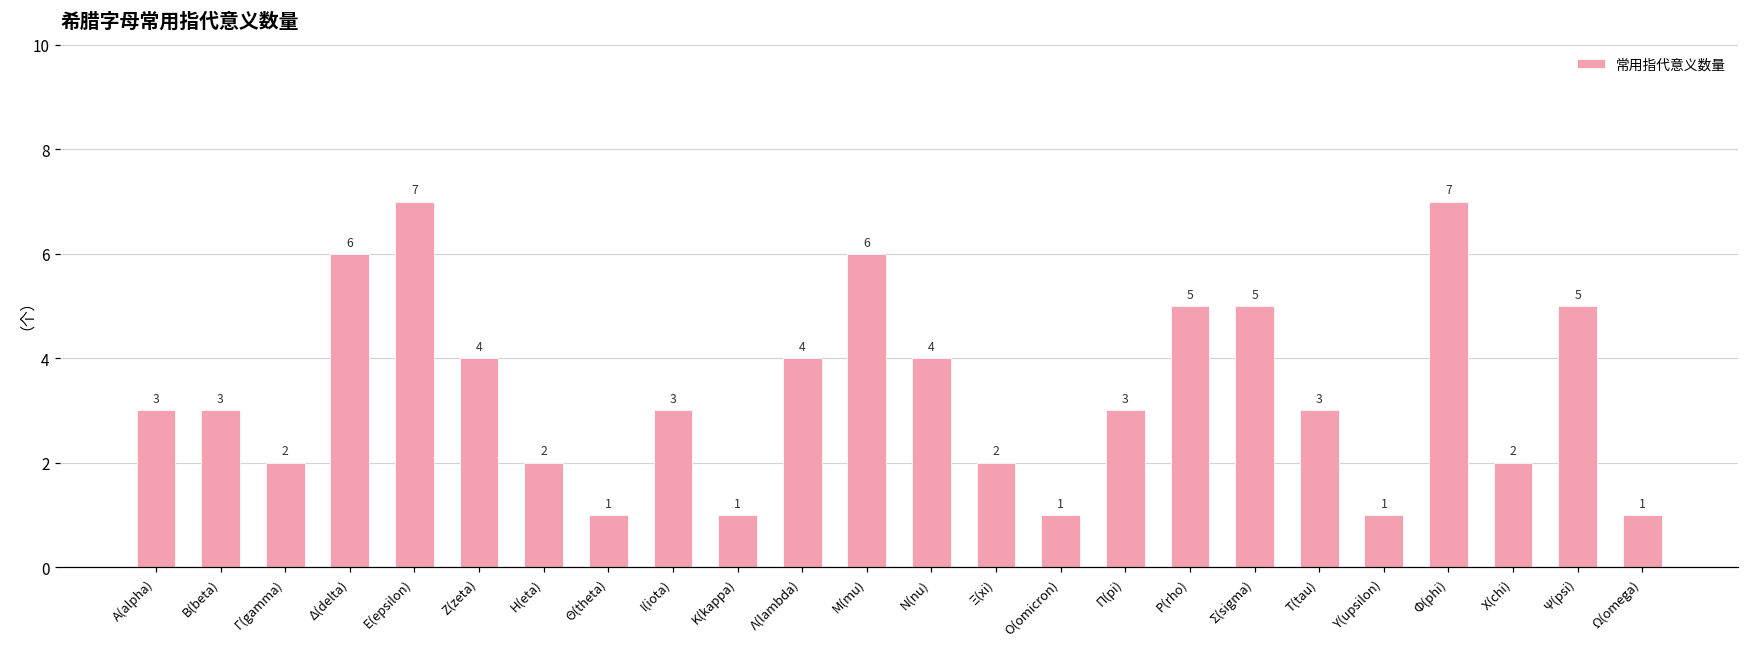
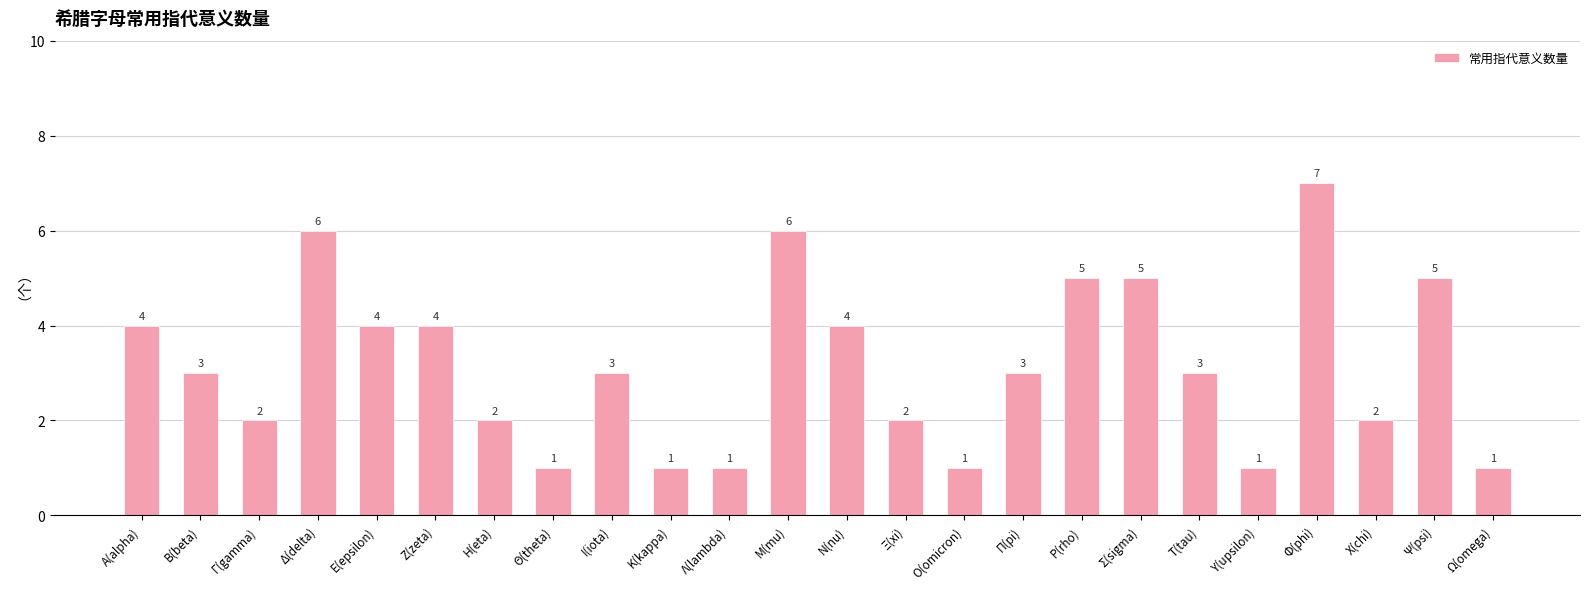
Α(alpha): 3 -> 4
Ε(epsilon): 7 -> 4
Λ(lambda): 4 -> 1
